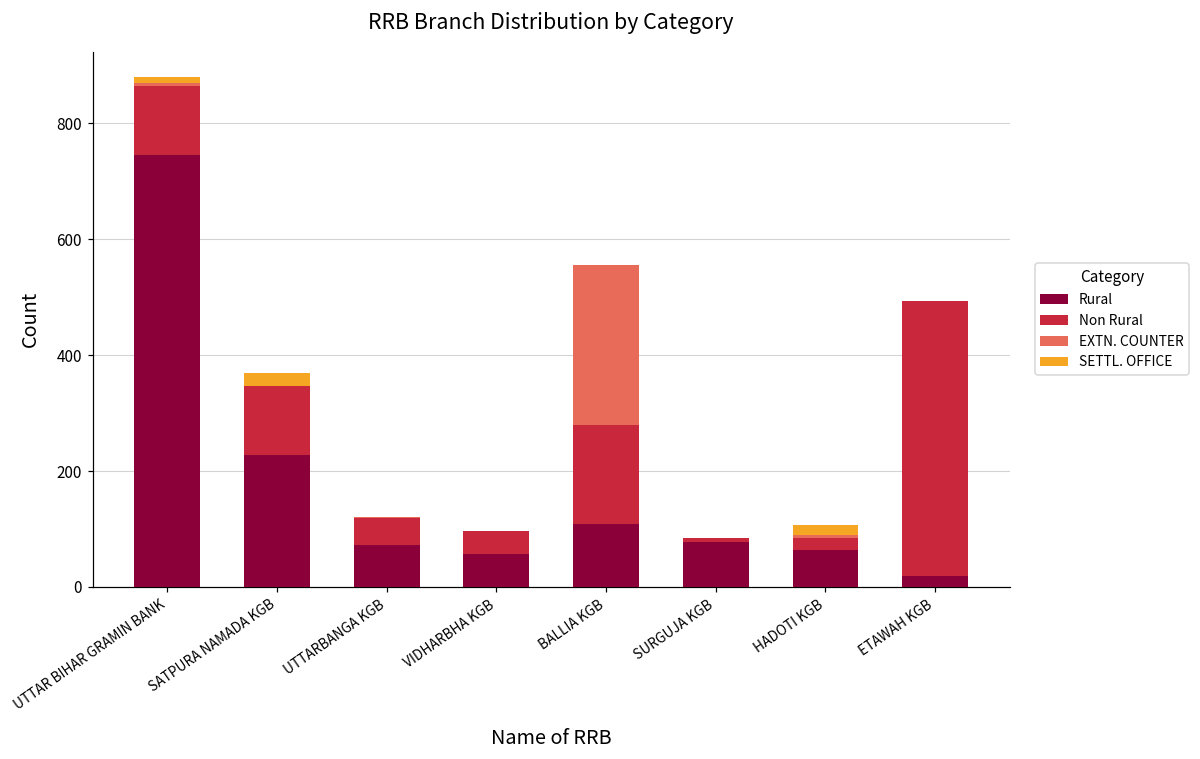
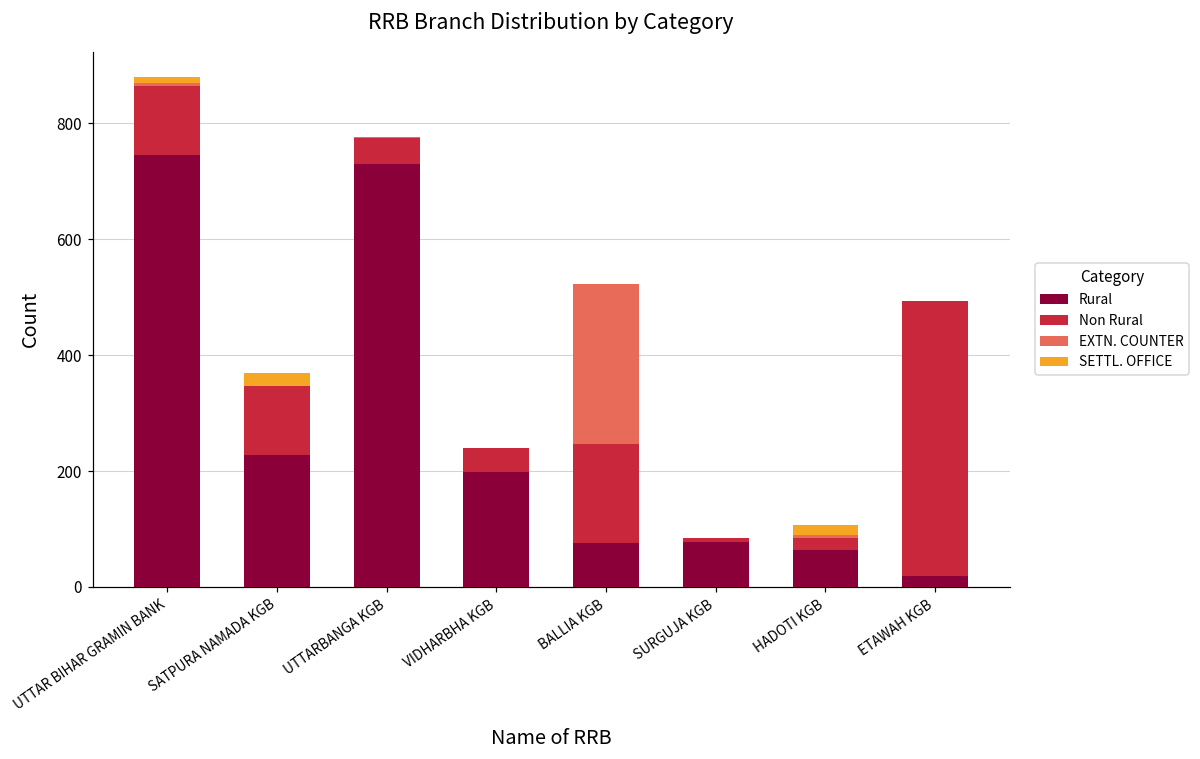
Rural, UTTARBANGA KGB: 70 -> 730
Rural, VIDHARBHA KGB: 60 -> 200
Rural, BALLIA KGB: 110 -> 80
